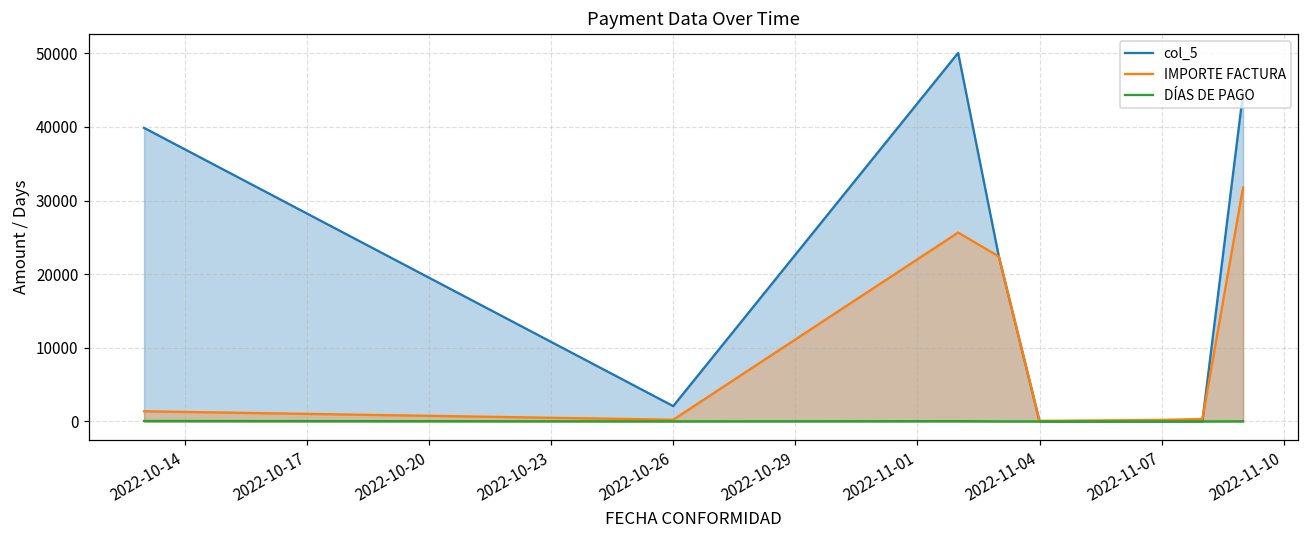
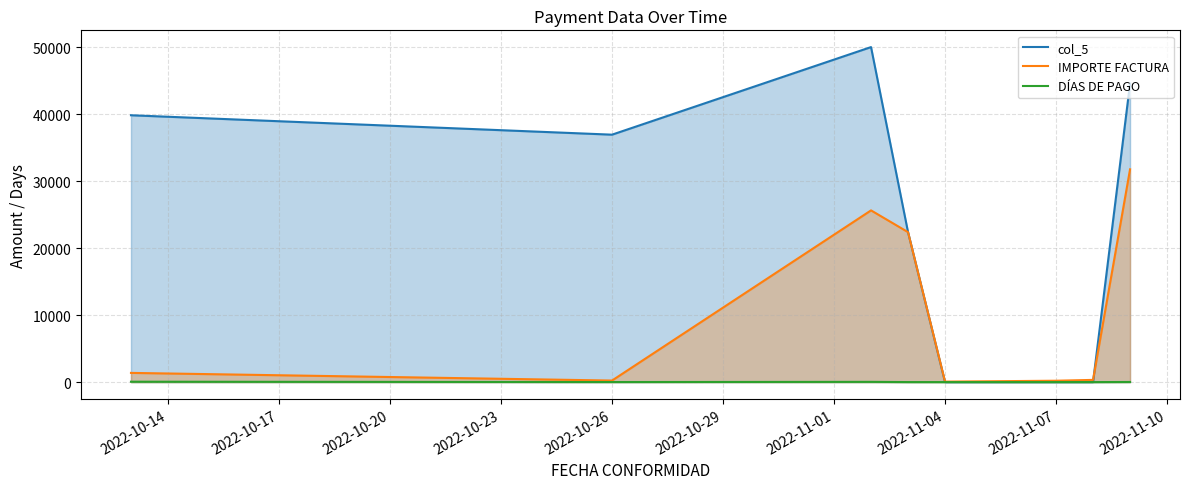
col_5, 2022-10-26: 2000 -> 37000
